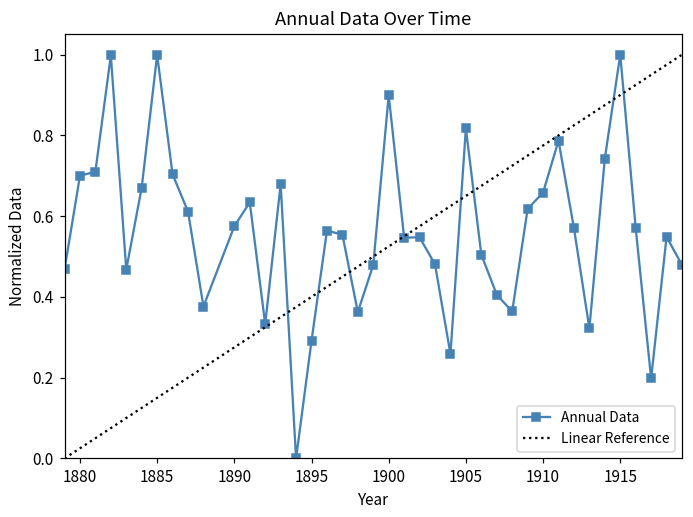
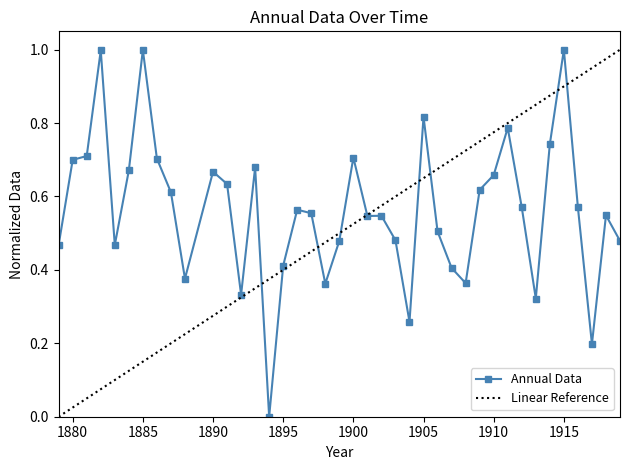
Annual Data, 1890: 0.58 -> 0.67
Annual Data, 1895: 0.29 -> 0.41
Annual Data, 1900: 0.90 -> 0.71
